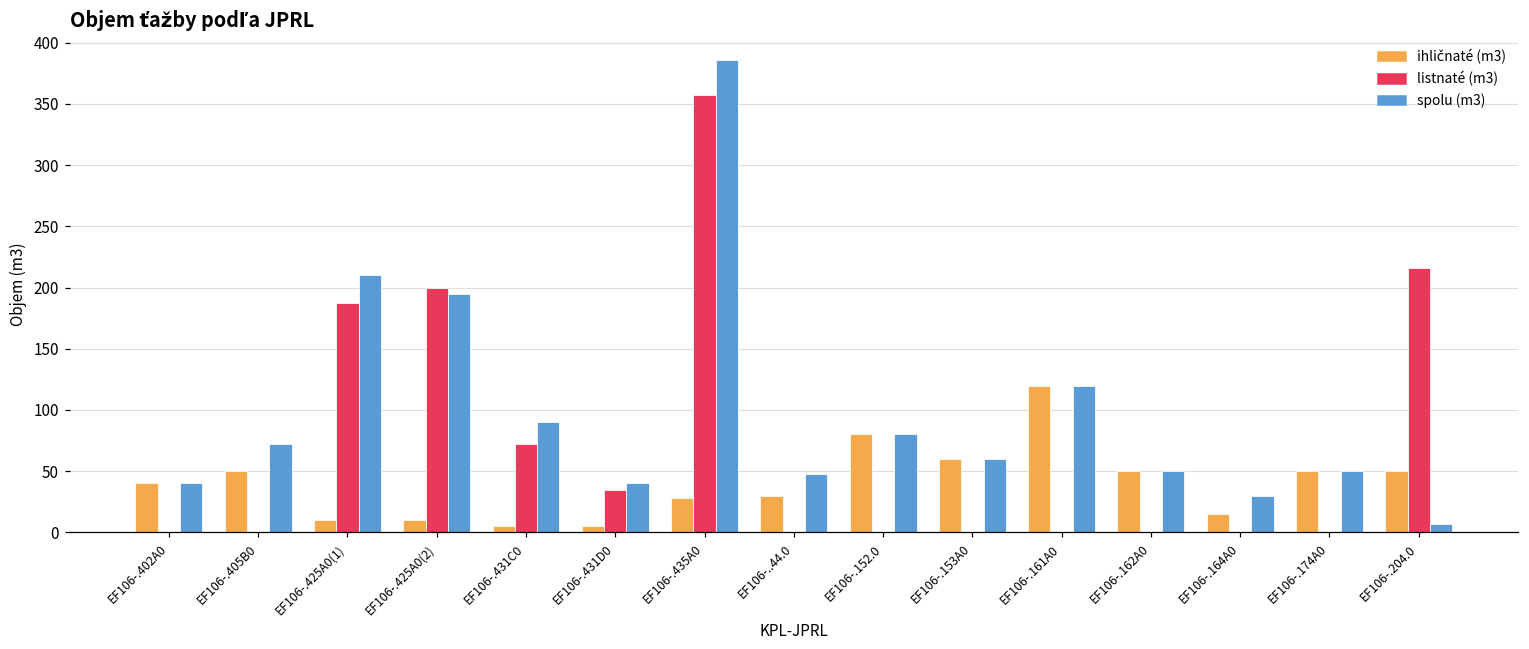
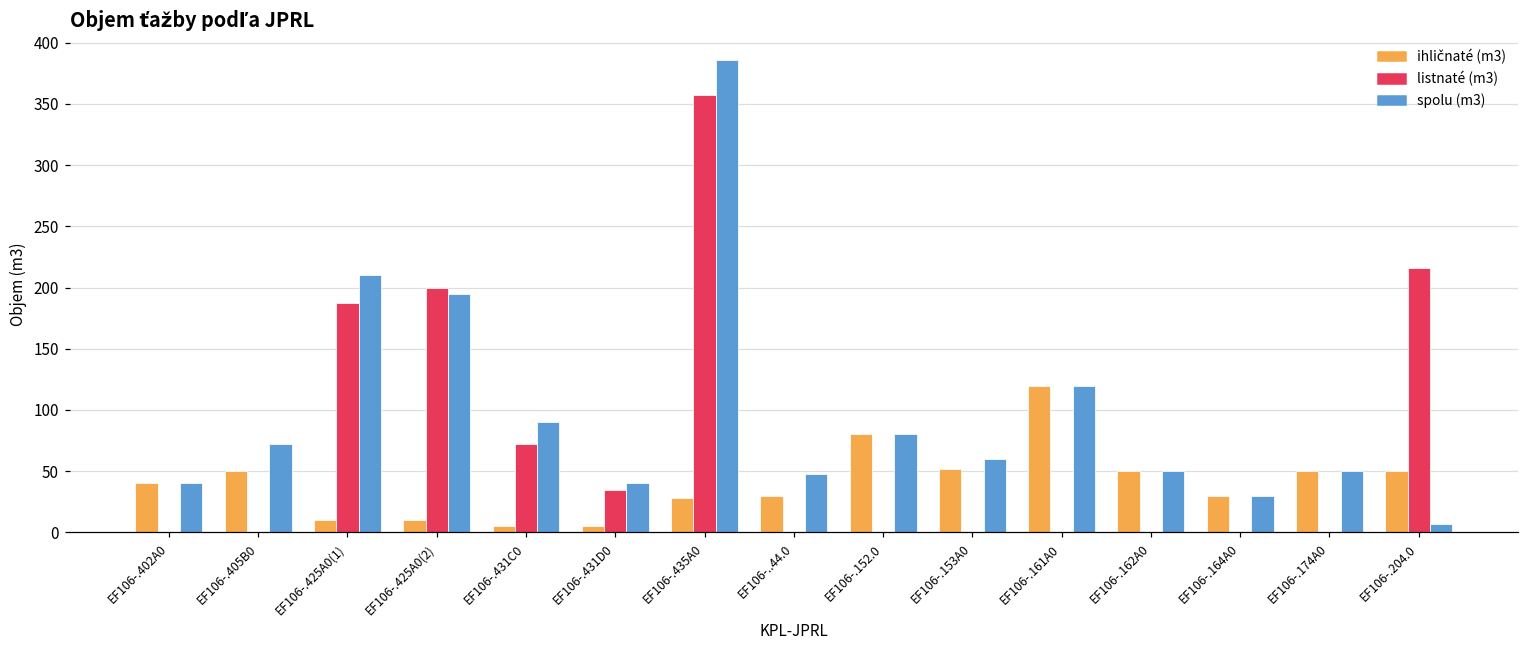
ihličnaté (m3), EF106-.153A0: 60 -> 52
ihličnaté (m3), EF106-.164A0: 15 -> 30
